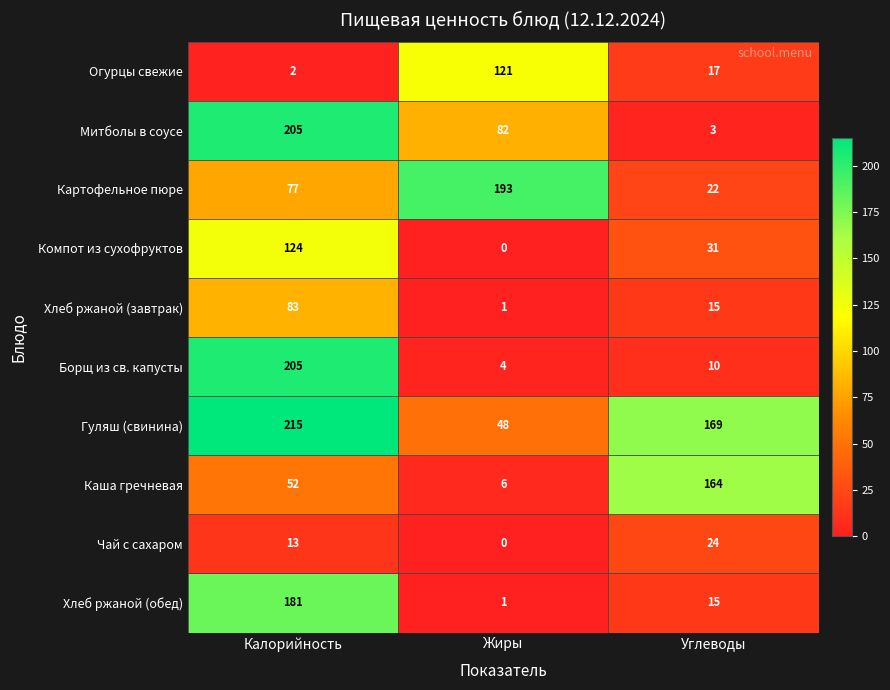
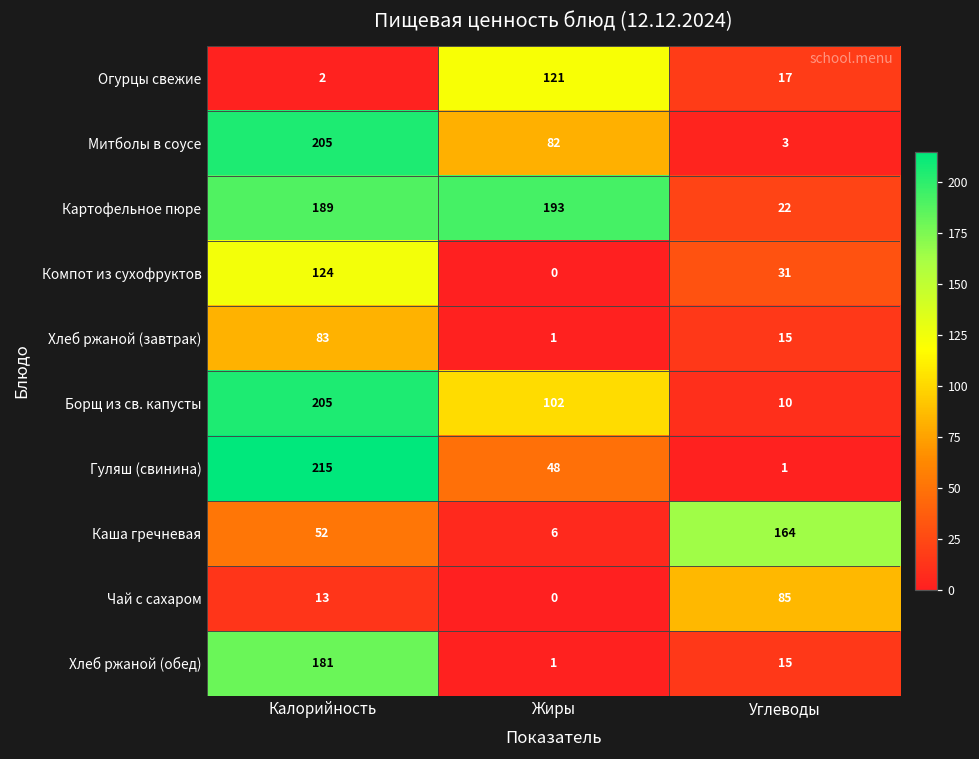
Картофельное пюре, Калорийность: 77 -> 189
Борщ из св. капусты, Жиры: 4 -> 102
Гуляш (свинина), Углеводы: 169 -> 1
Чай с сахаром, Углеводы: 24 -> 85
